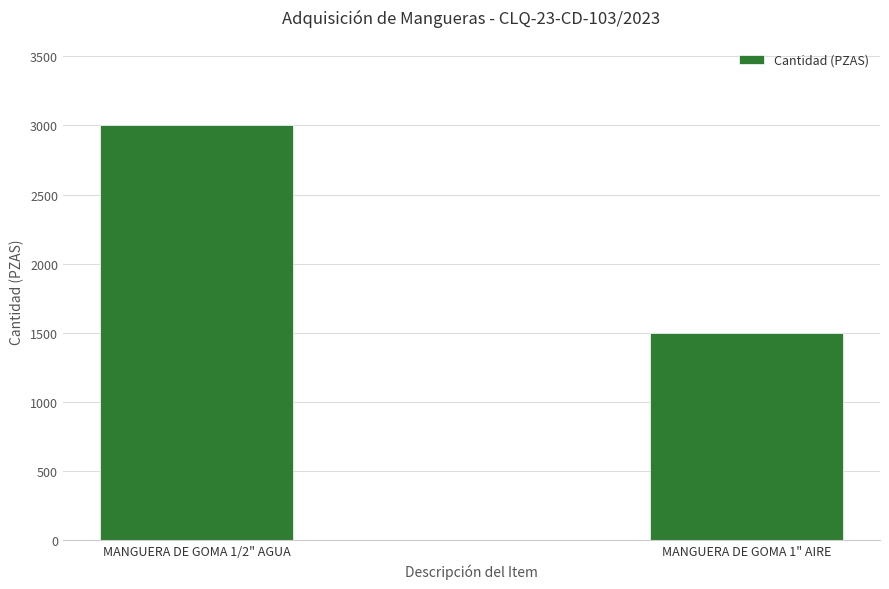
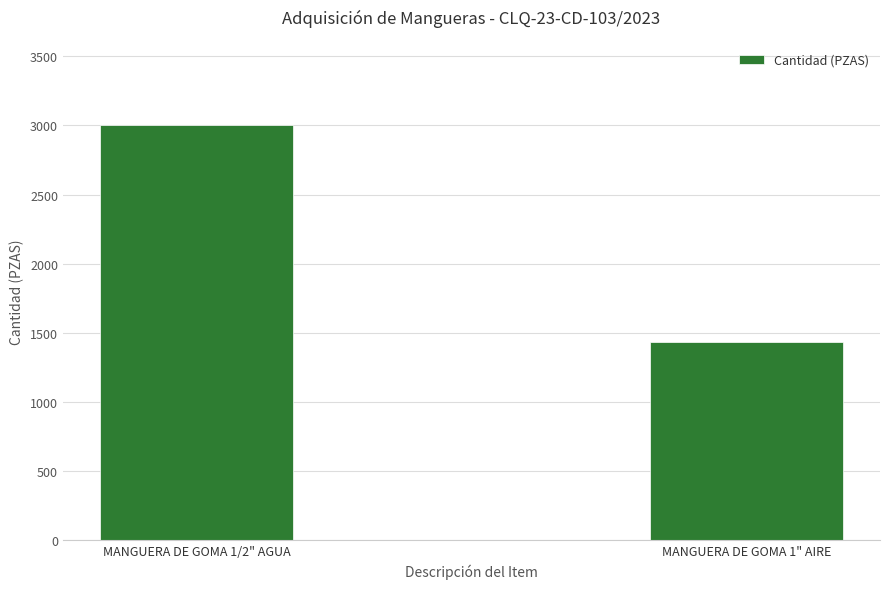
MANGUERA DE GOMA 1" AIRE: 1500 -> 1430
